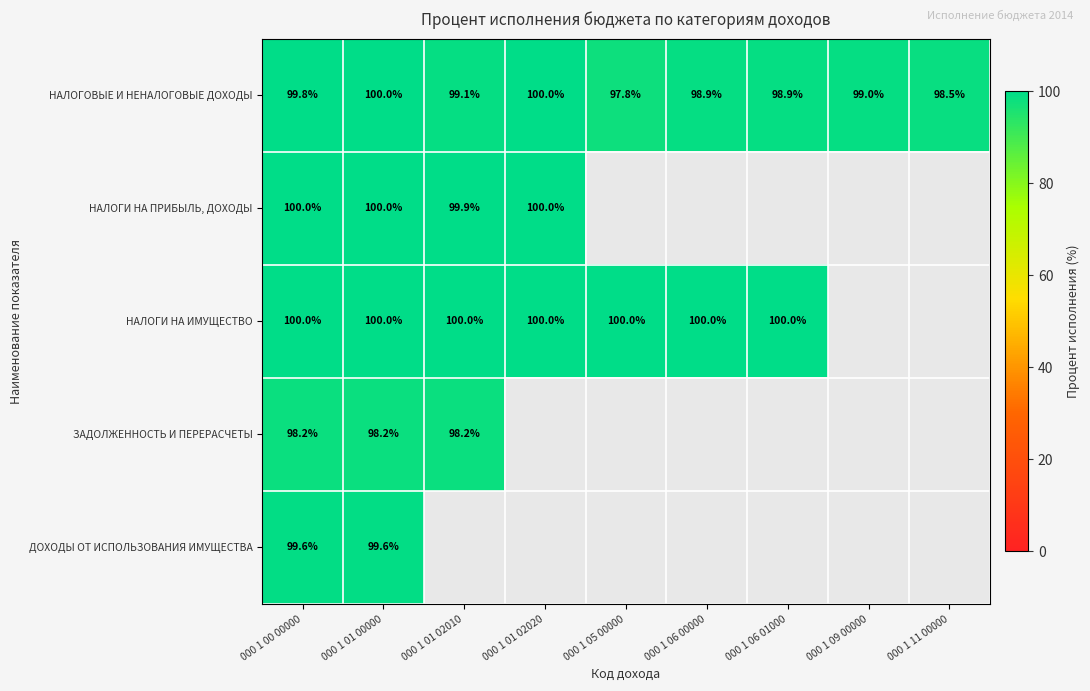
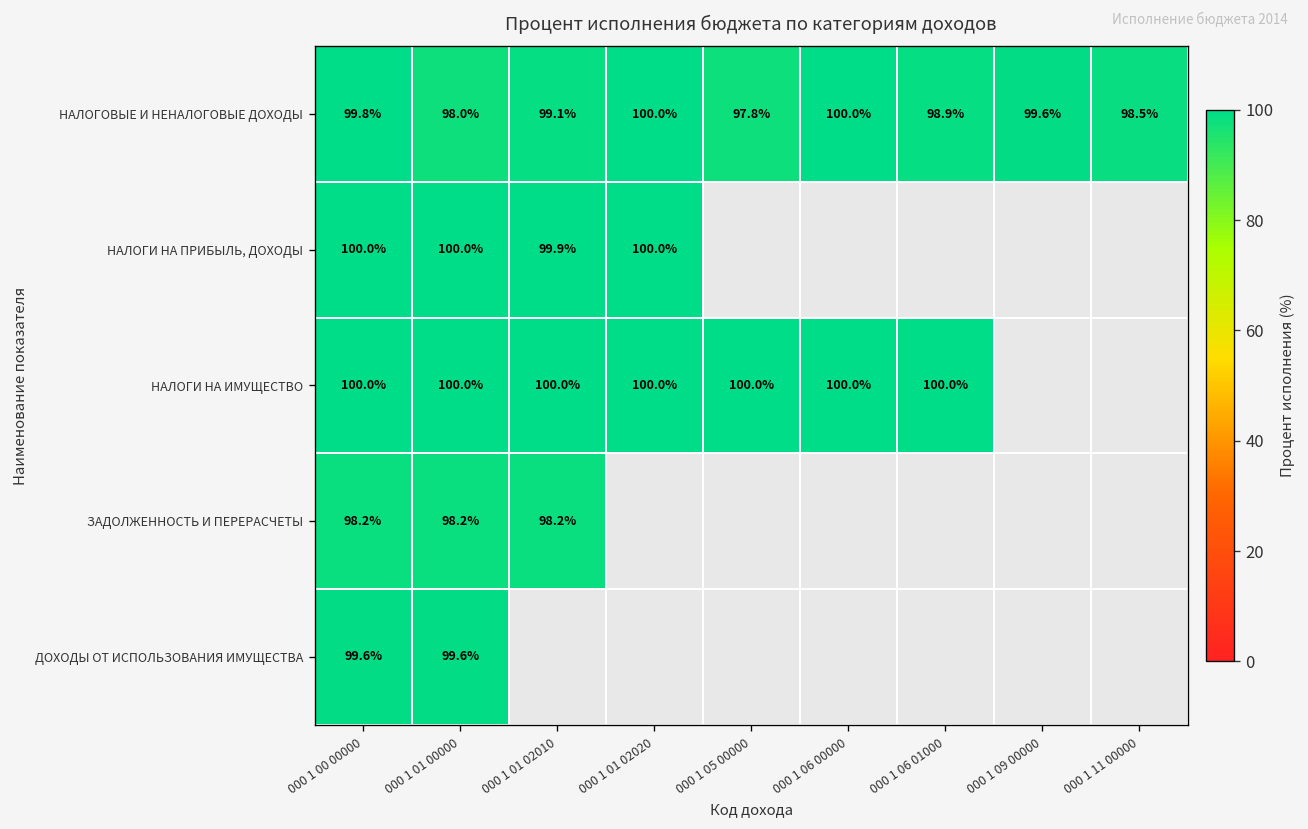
НАЛОГОВЫЕ И НЕНАЛОГОВЫЕ ДОХОДЫ, 000 1 01 00000: 100.0% -> 98.0%
НАЛОГОВЫЕ И НЕНАЛОГОВЫЕ ДОХОДЫ, 000 1 06 00000: 98.9% -> 100.0%
НАЛОГОВЫЕ И НЕНАЛОГОВЫЕ ДОХОДЫ, 000 1 09 00000: 99.0% -> 99.6%
